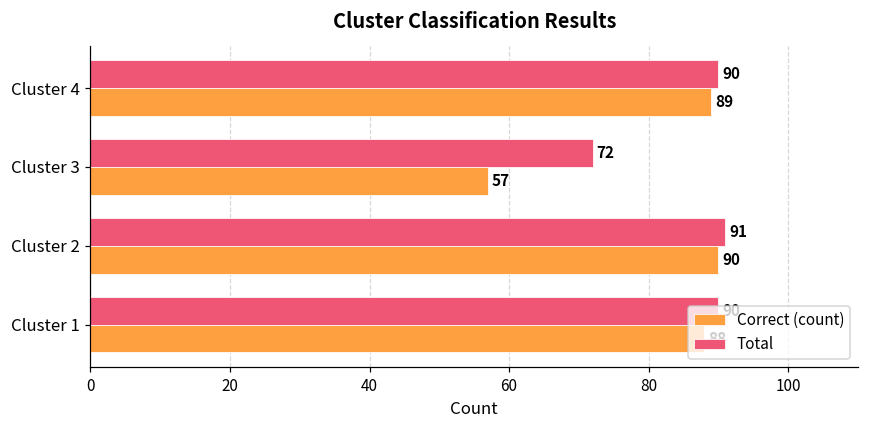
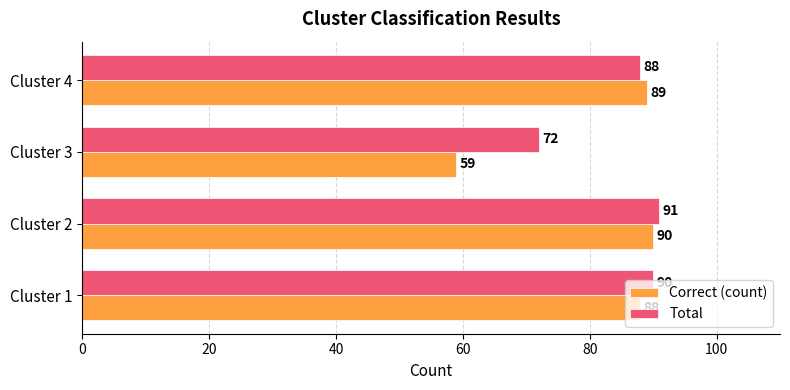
Total, Cluster 4: 90 -> 88
Correct (count), Cluster 3: 57 -> 59
